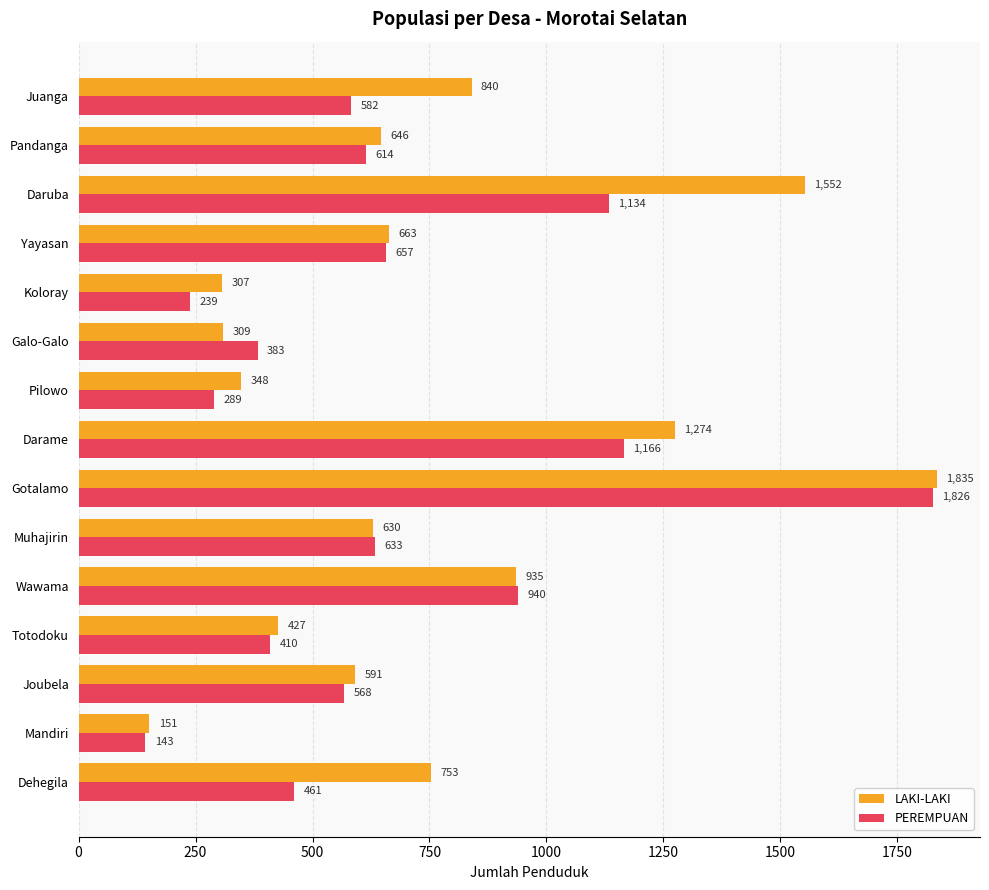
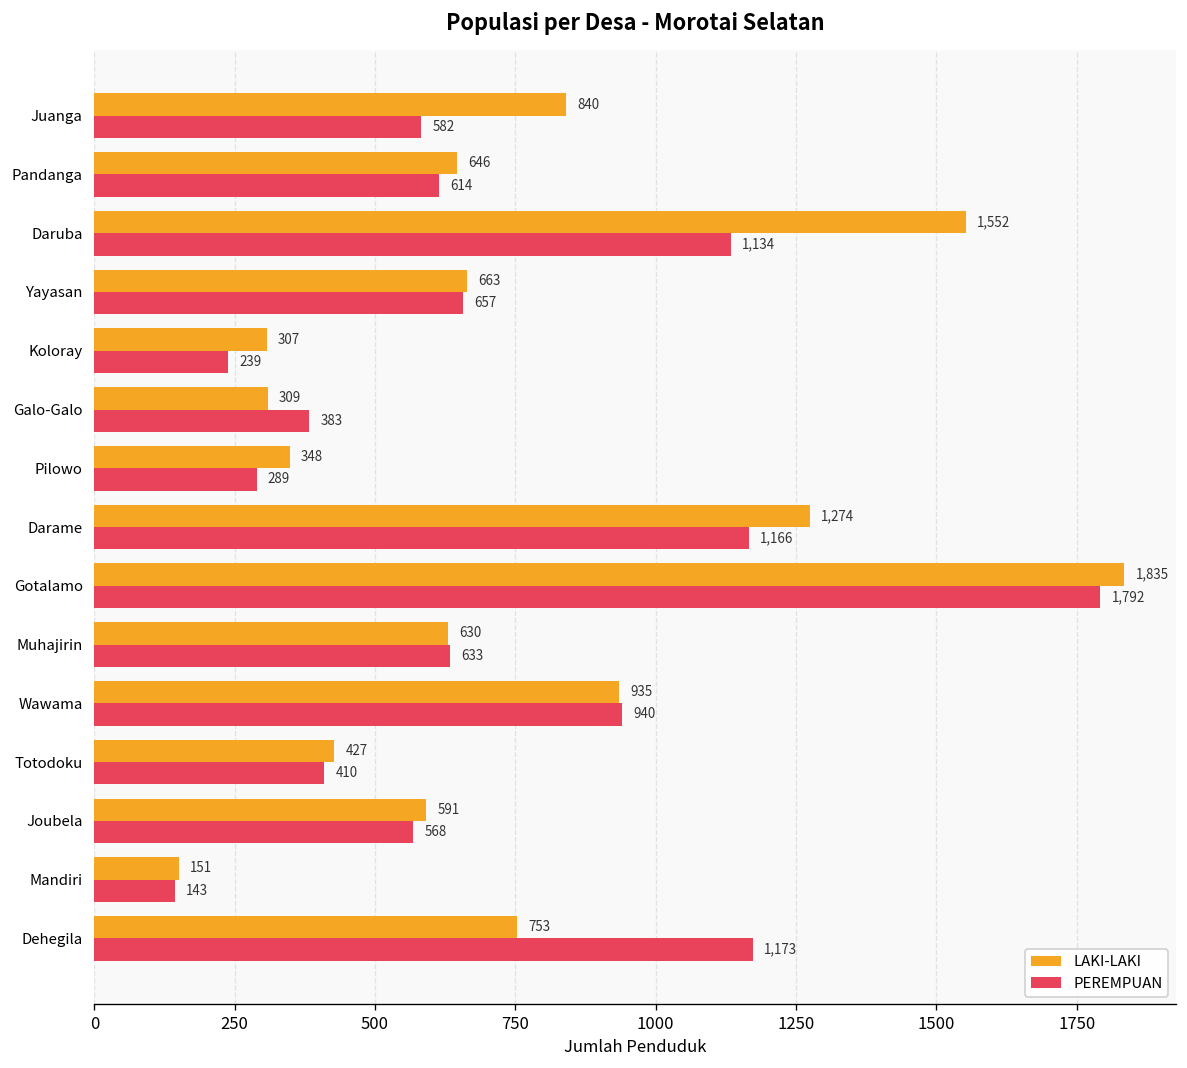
PEREMPUAN, Gotalamo: 1,826 -> 1,792
PEREMPUAN, Dehegila: 461 -> 1,173
